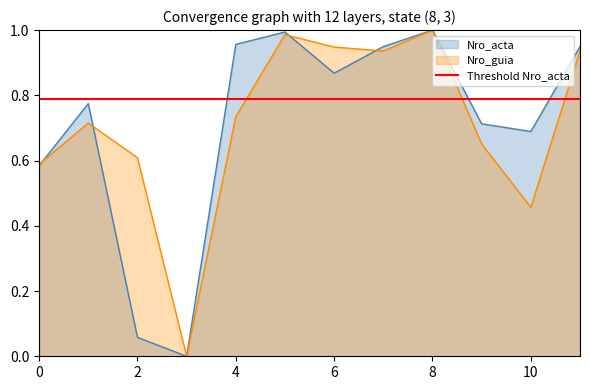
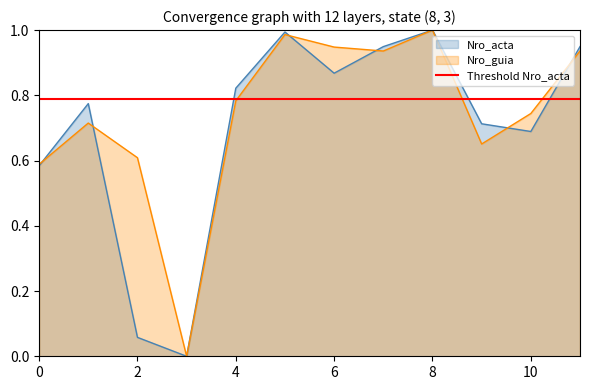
Nro_acta, 4: 0.96 -> 0.82
Nro_guia, 4: 0.73 -> 0.78
Nro_guia, 10: 0.46 -> 0.74
